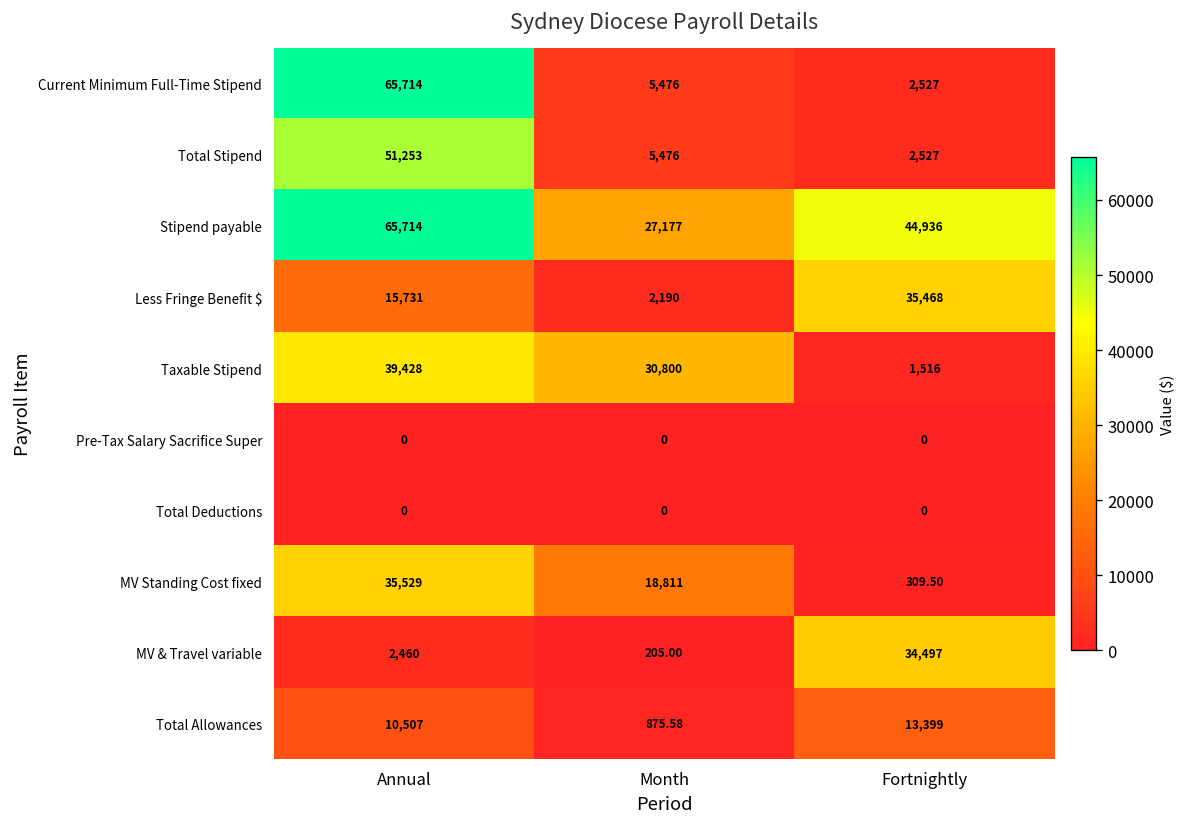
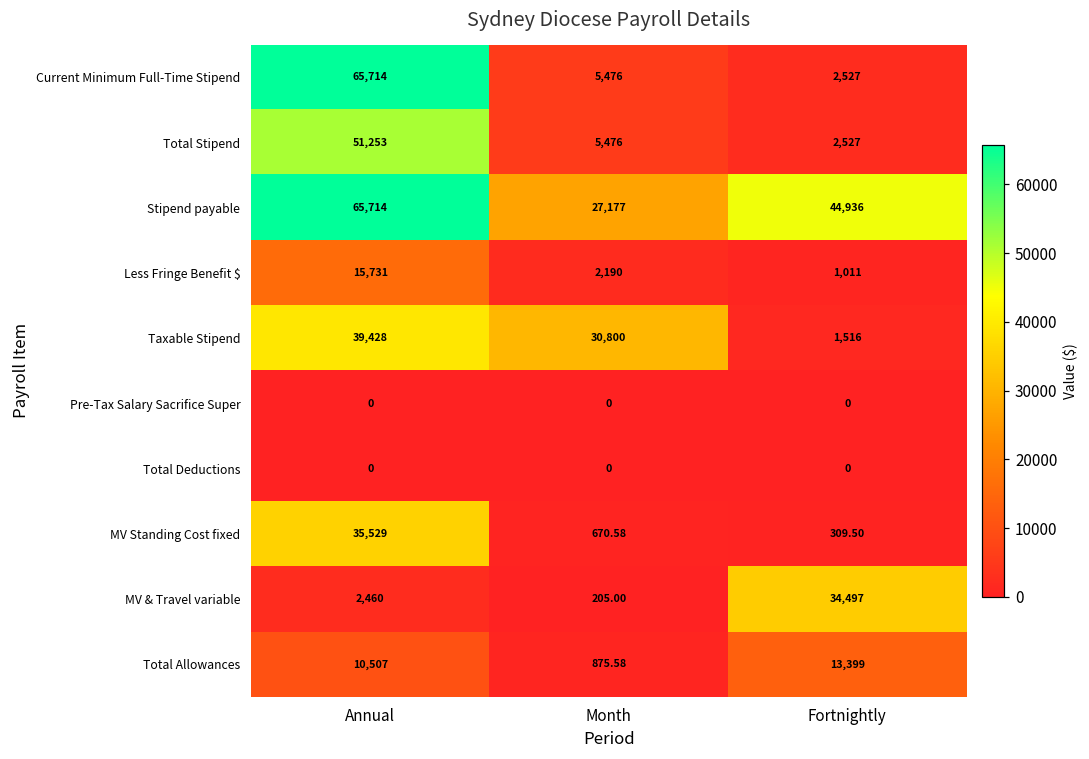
Less Fringe Benefit $, Fortnightly: 35,468 -> 1,011
MV Standing Cost fixed, Month: 18,811 -> 670.58
